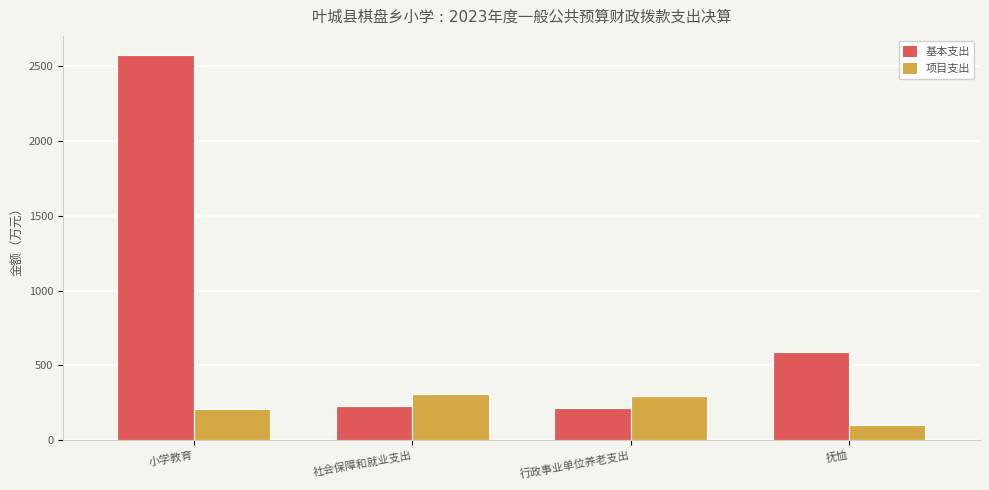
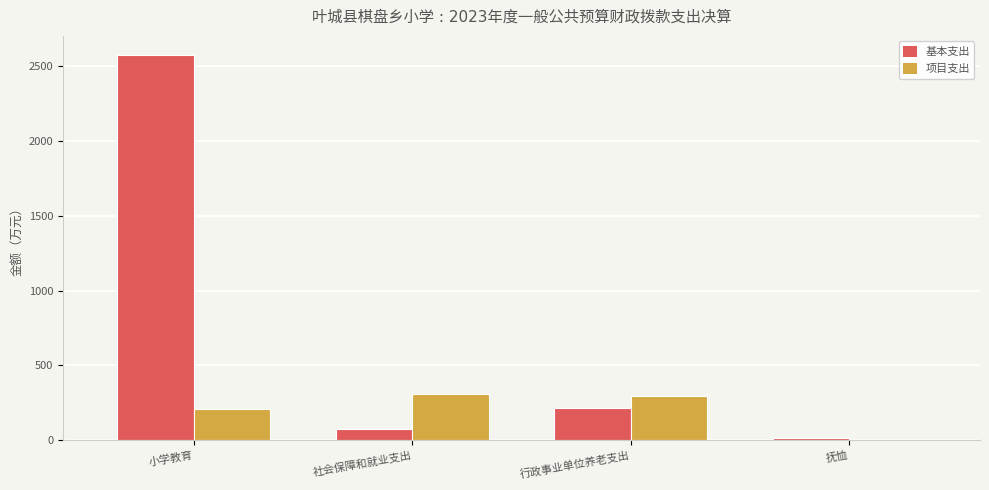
基本支出, 社会保障和就业支出: 230 -> 80
基本支出, 抚恤: 590 -> 10
项目支出, 抚恤: 100 -> 0
